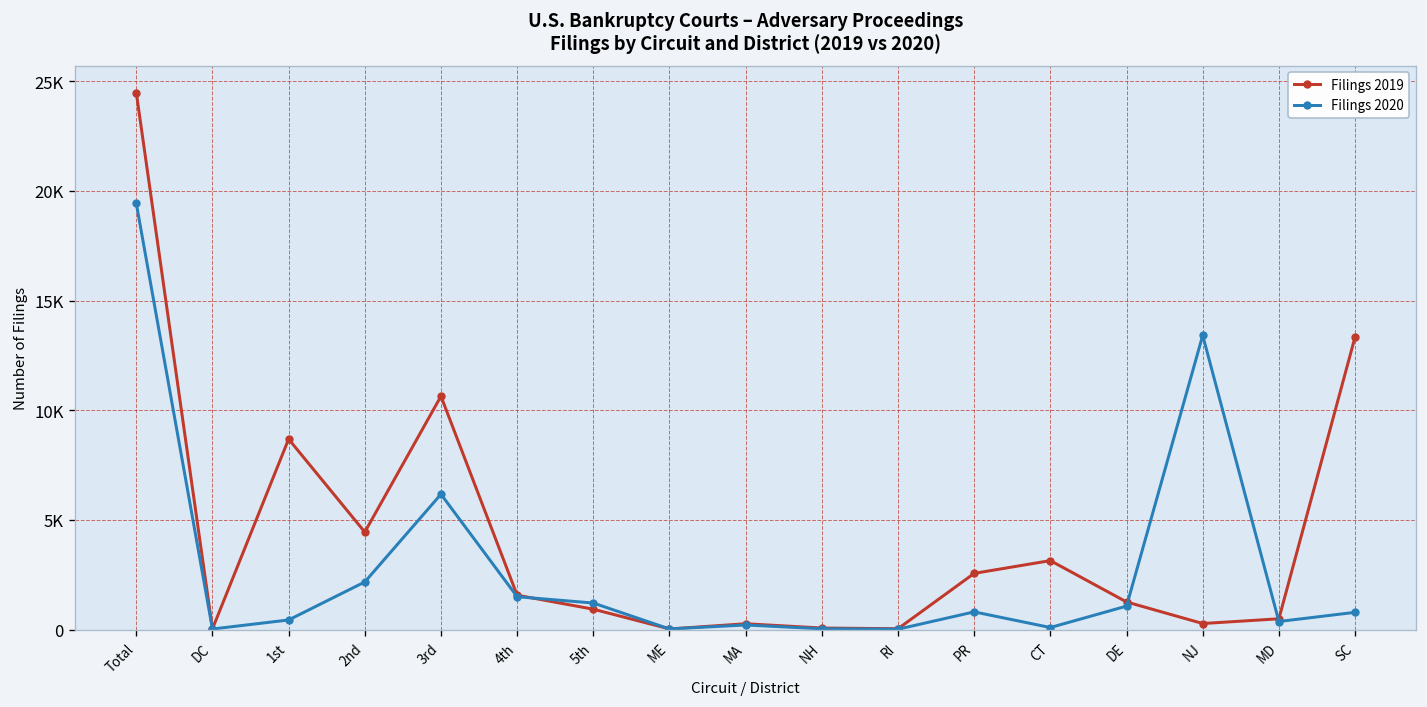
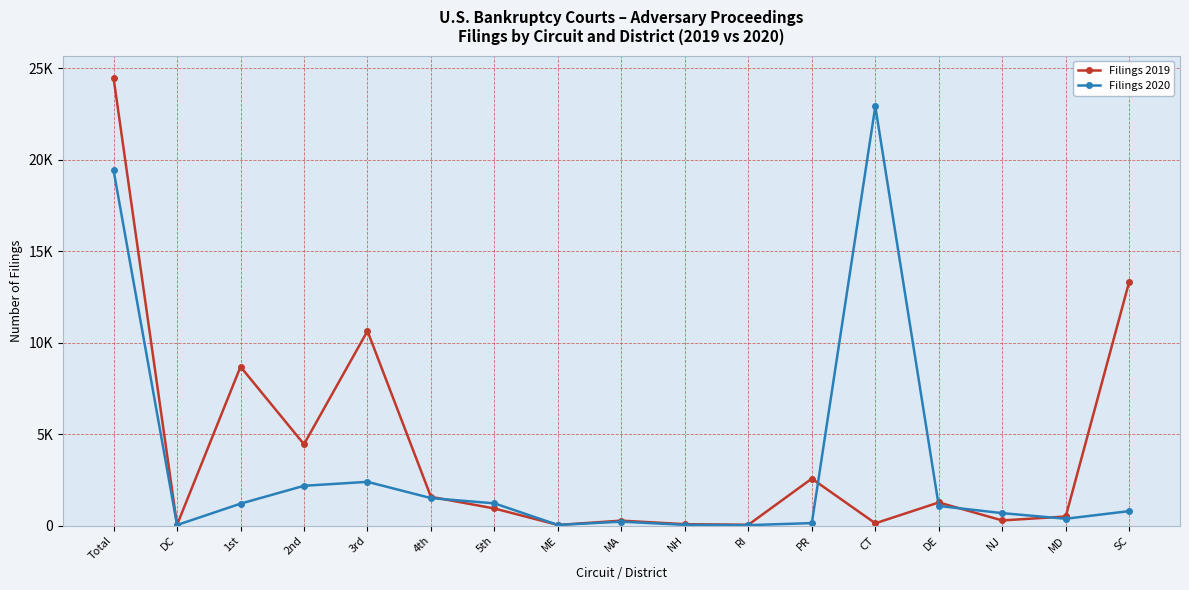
Filings 2020, 1st: 400 -> 1200
Filings 2020, 3rd: 6200 -> 2400
Filings 2020, PR: 800 -> 100
Filings 2019, CT: 3100 -> 100
Filings 2020, CT: 100 -> 22900
Filings 2020, NJ: 13400 -> 700
